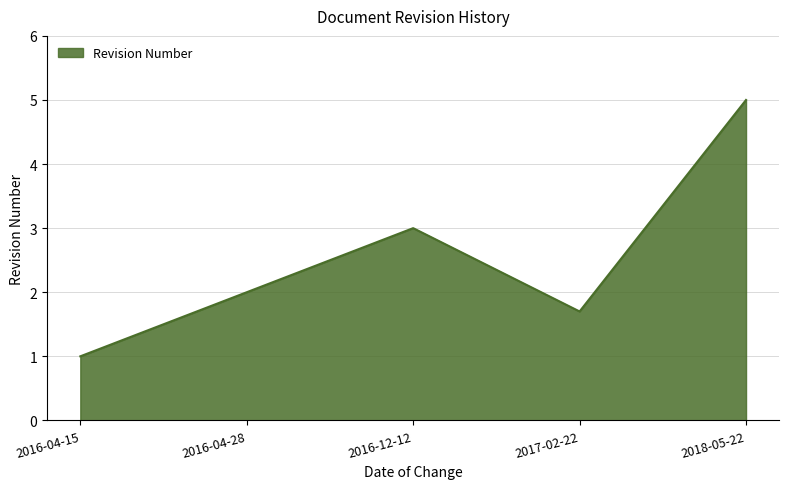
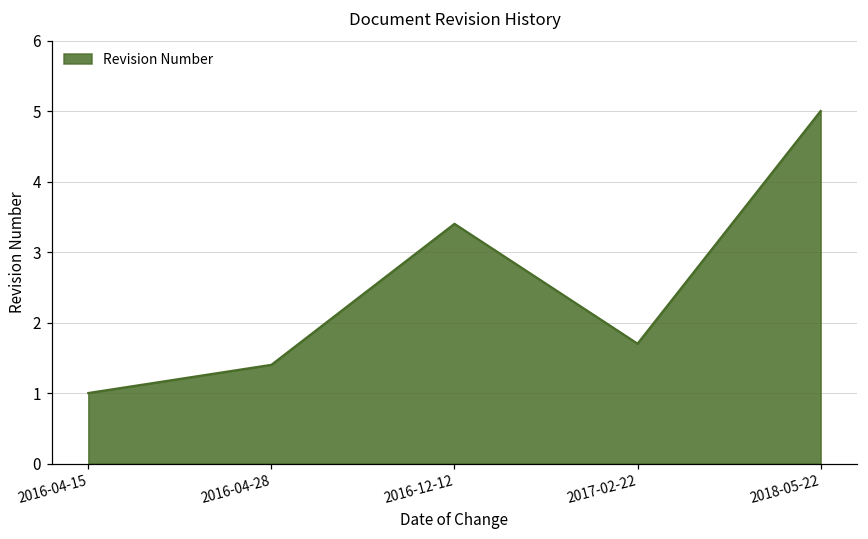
2016-04-28: 2.0 -> 1.4
2016-12-12: 3.0 -> 3.4
